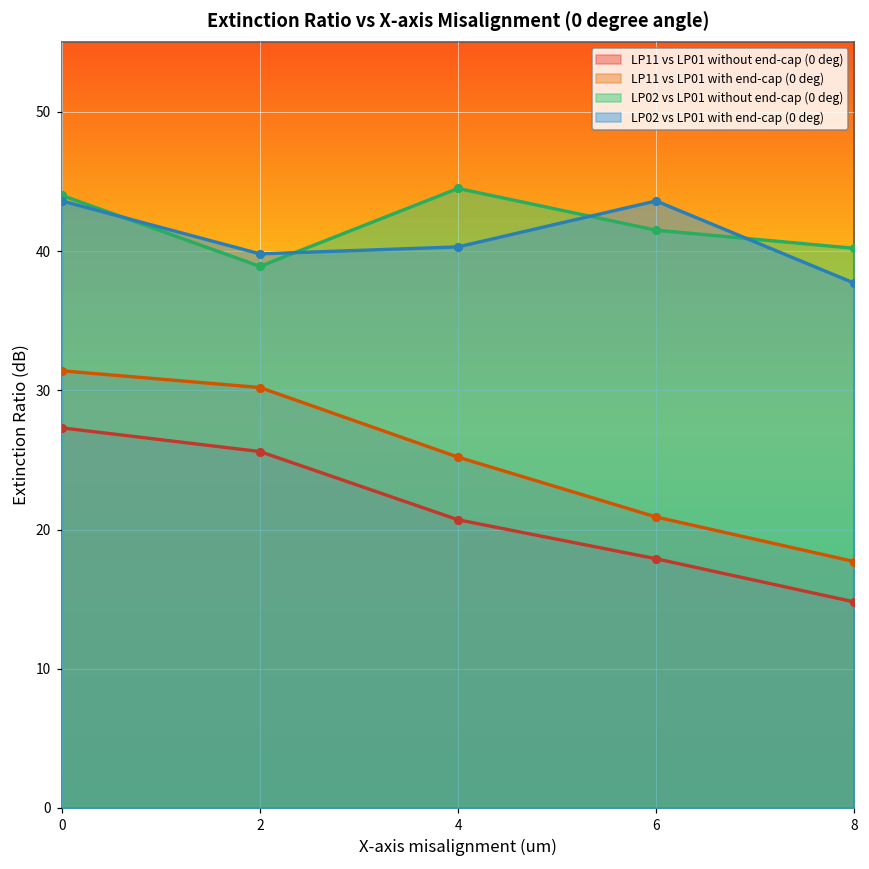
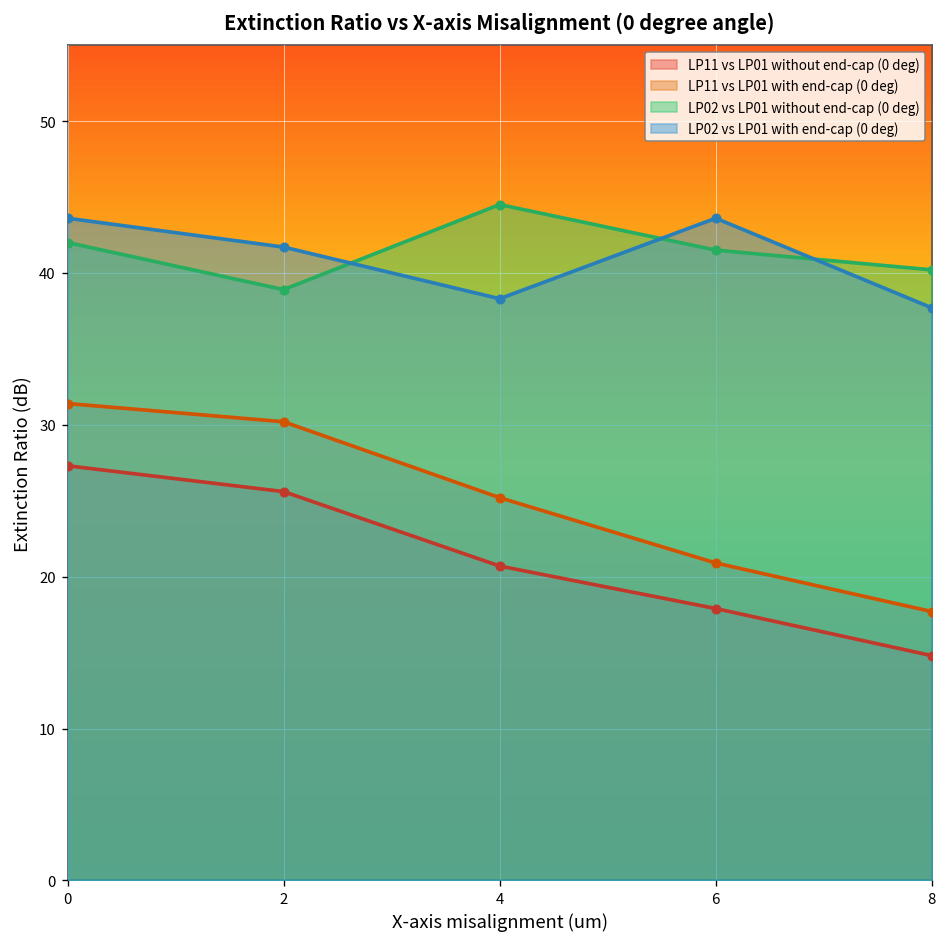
LP02 vs LP01 without end-cap (0 deg), 0: 44 -> 42
LP02 vs LP01 with end-cap (0 deg), 2: 39.8 -> 41.7
LP02 vs LP01 with end-cap (0 deg), 4: 40.3 -> 38.3
